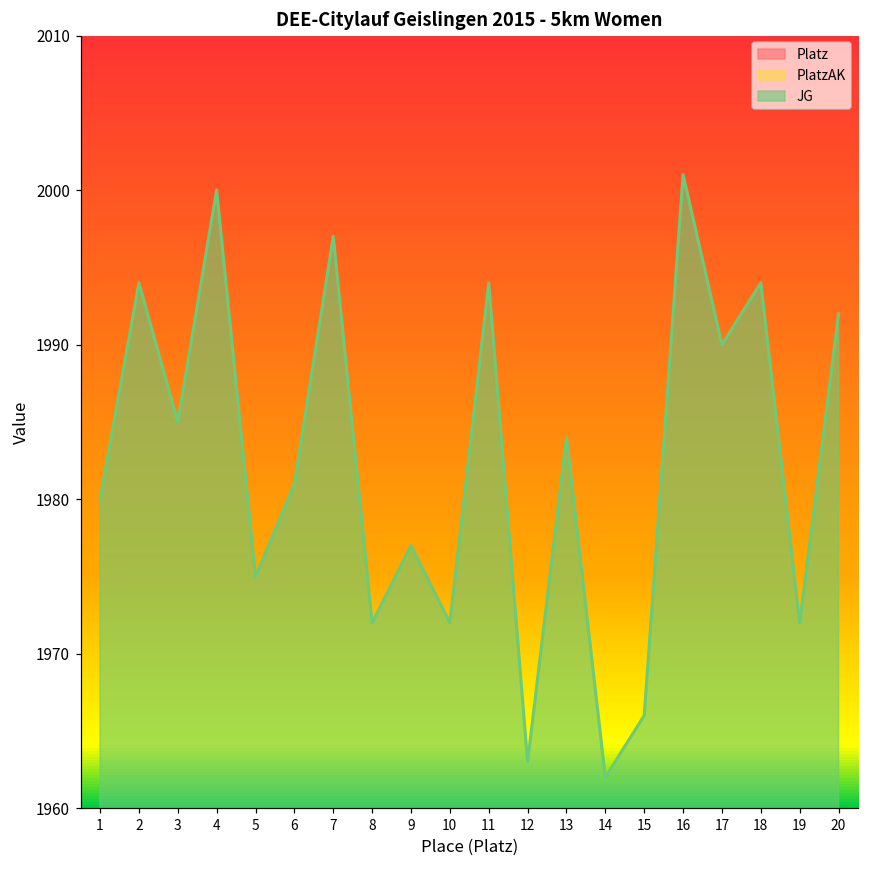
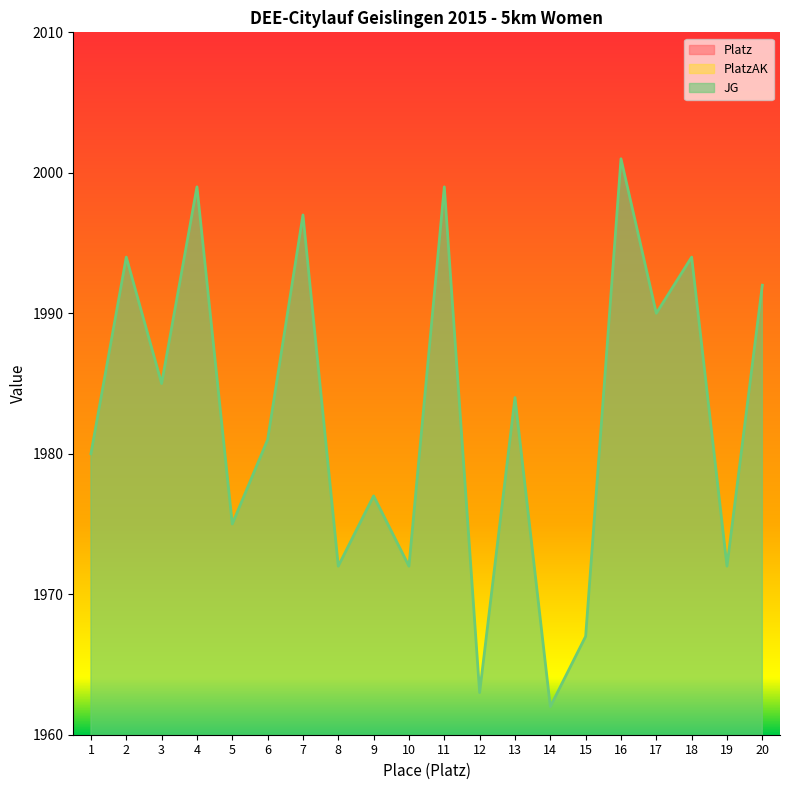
JG, 4: 2000 -> 1999
JG, 11: 1994 -> 1999
JG, 15: 1966 -> 1967
